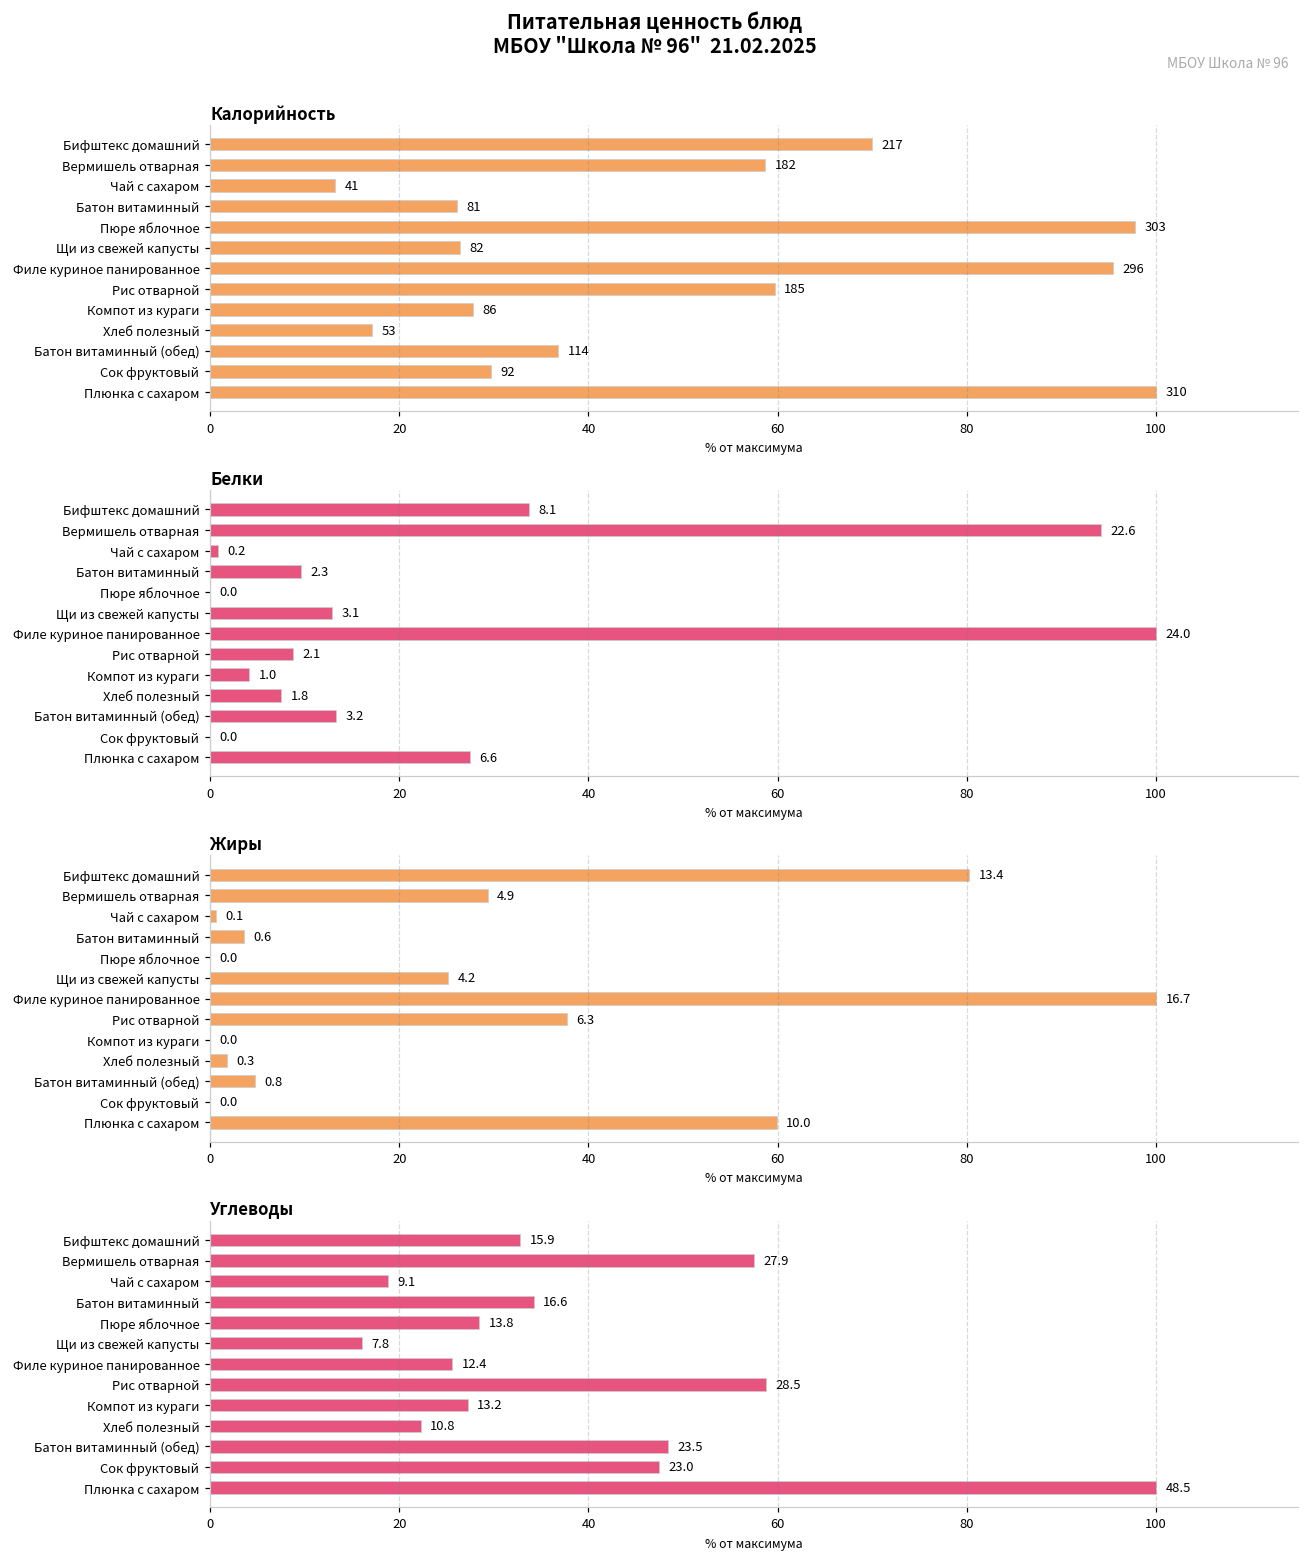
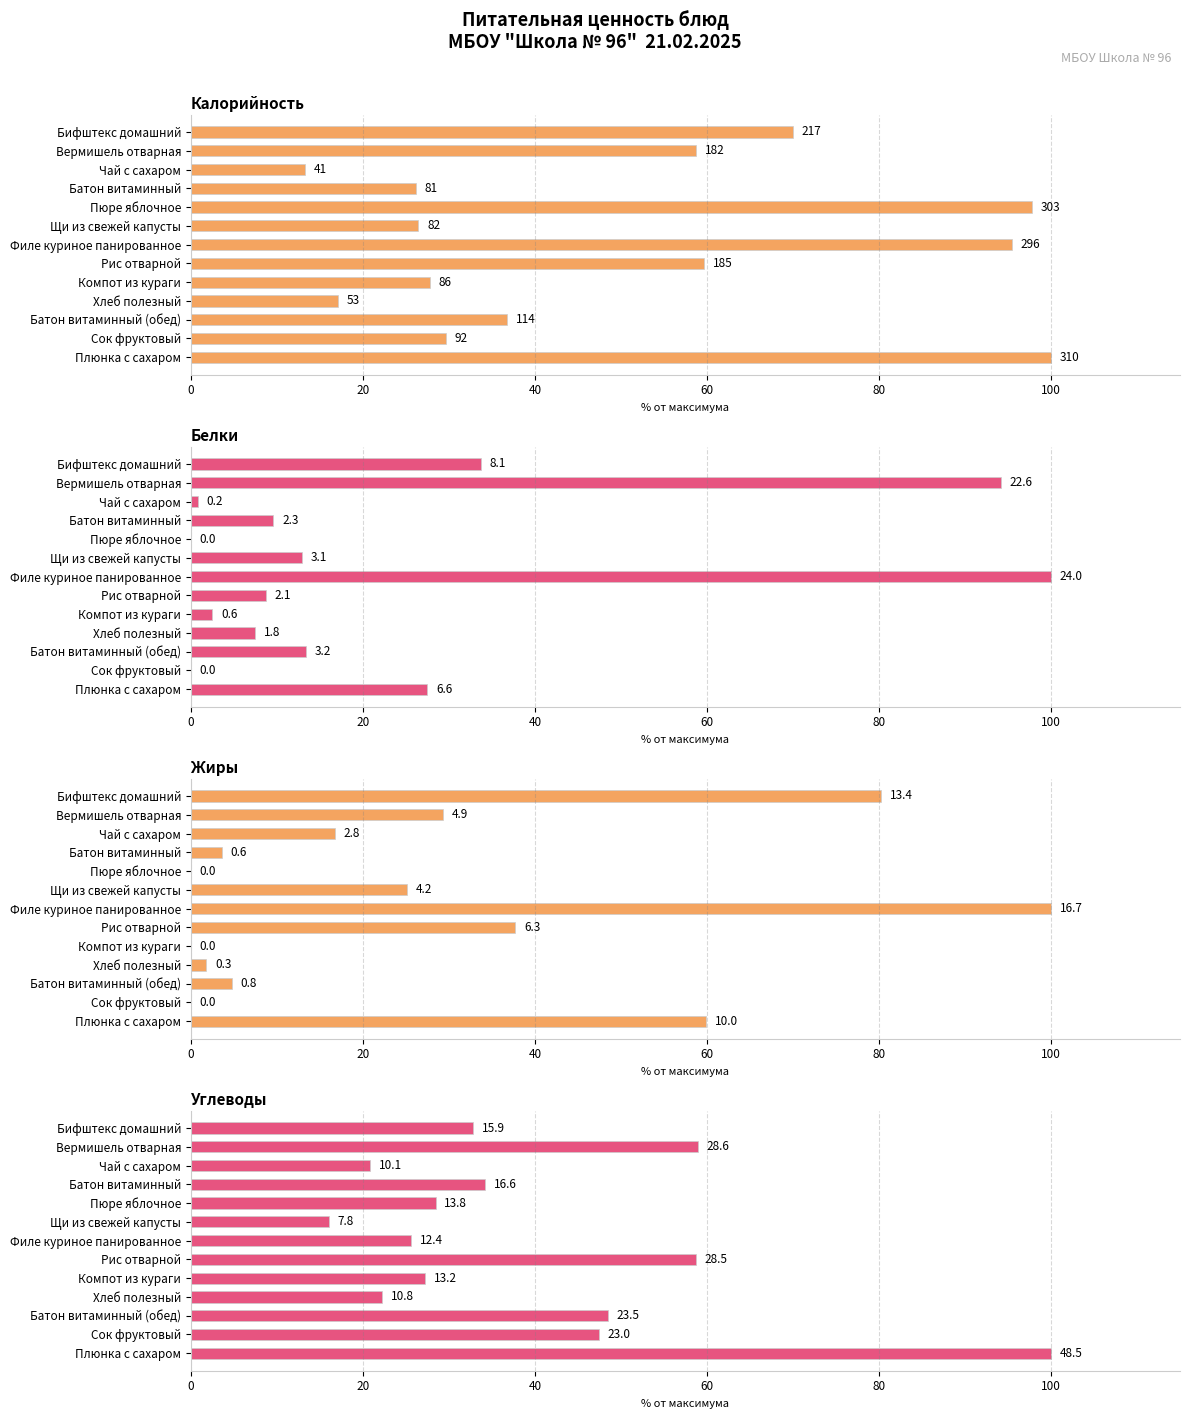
Белки, Компот из кураги: 1.0 -> 0.6
Жиры, Чай с сахаром: 0.1 -> 2.8
Углеводы, Вермишель отварная: 27.9 -> 28.6
Углеводы, Чай с сахаром: 9.1 -> 10.1
